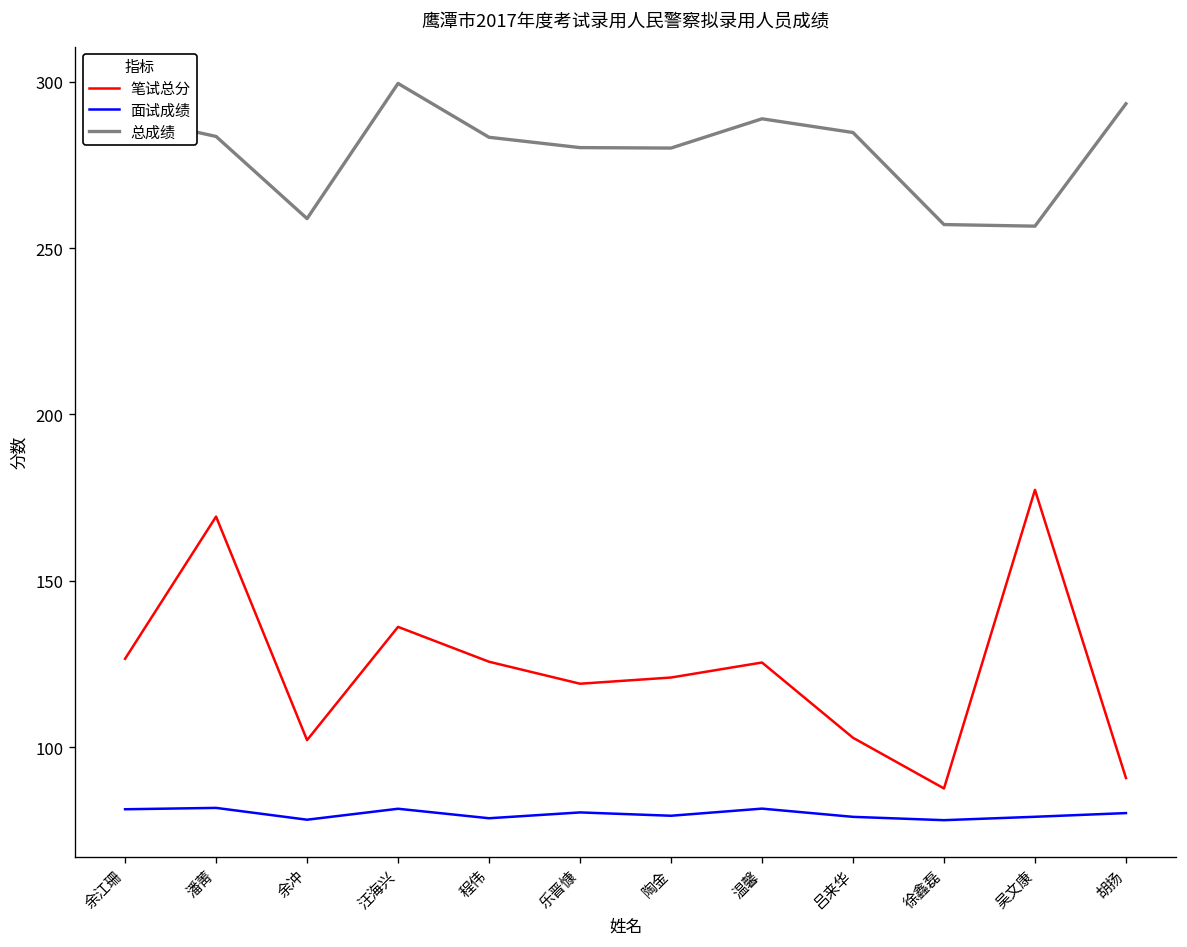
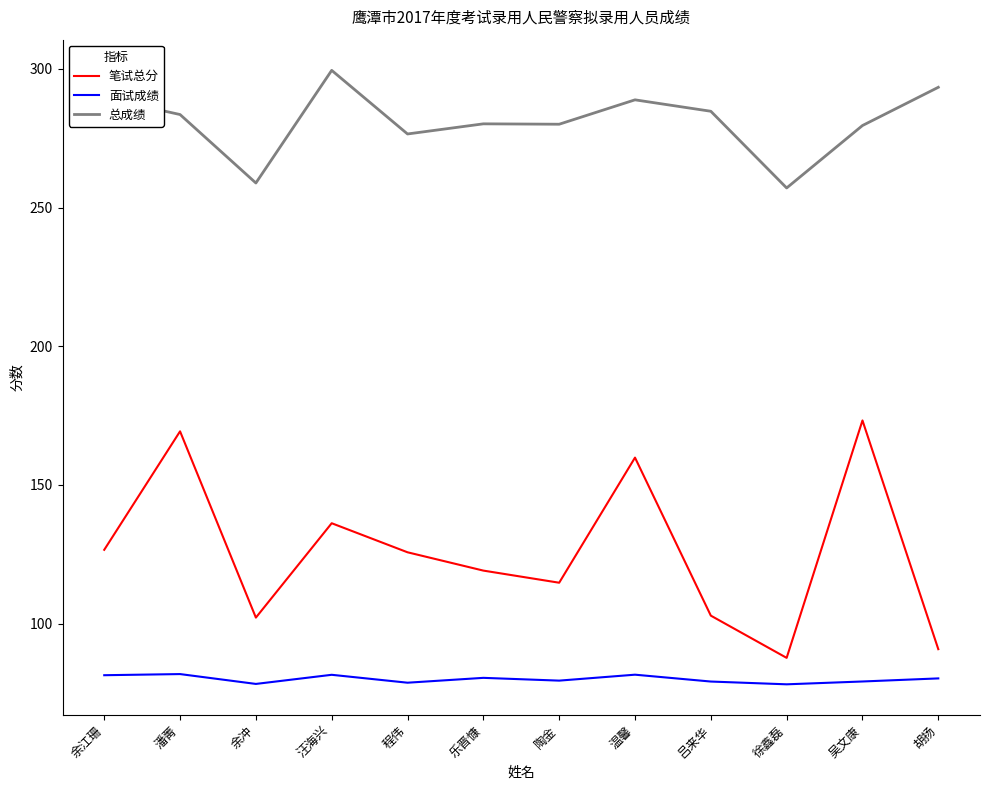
总成绩, 程伟: 283 -> 277
笔试总分, 陶金: 121 -> 115
笔试总分, 温馨: 126 -> 160
笔试总分, 吴文康: 177 -> 173
总成绩, 吴文康: 257 -> 280
